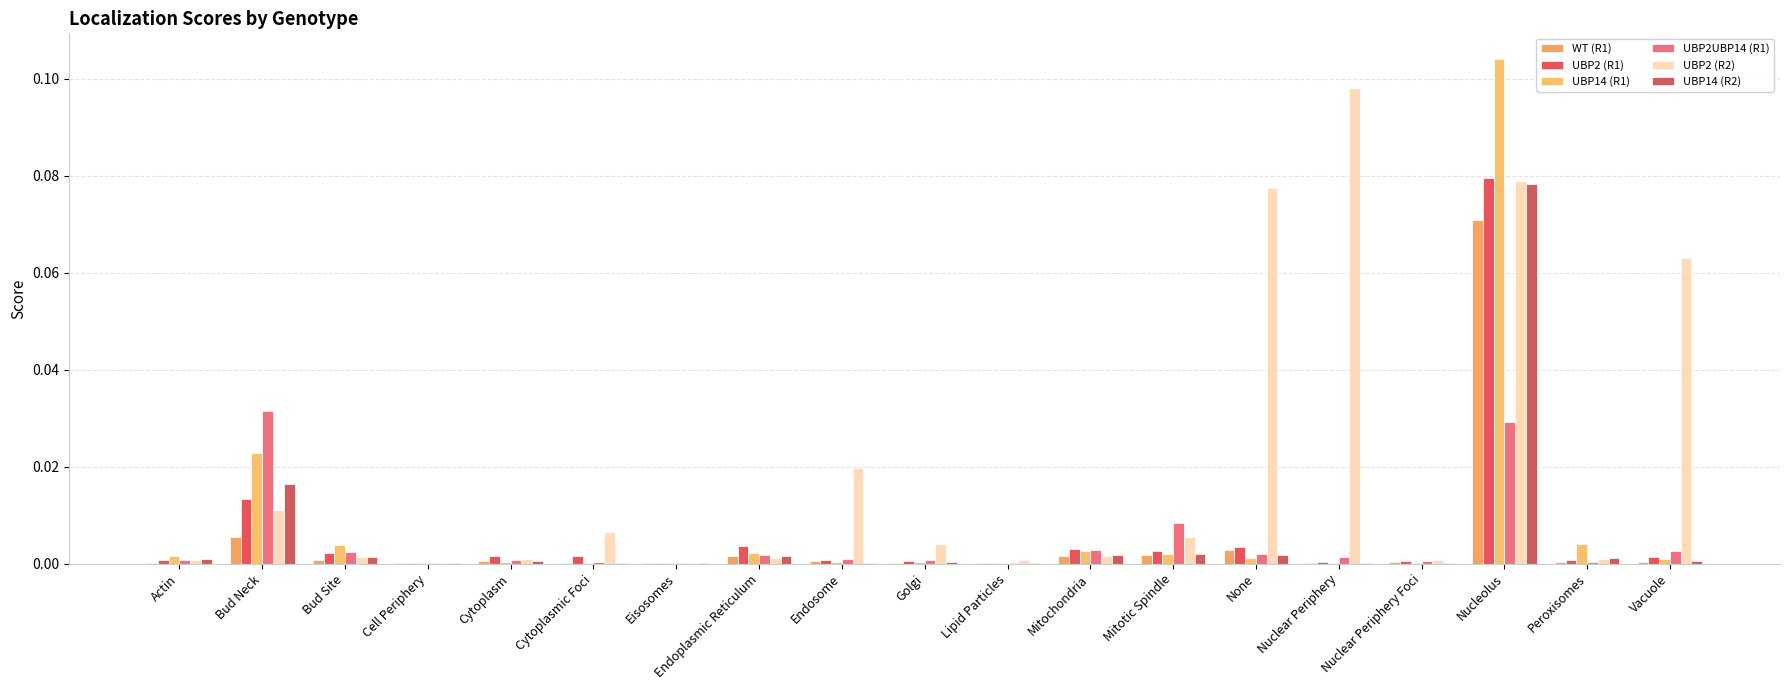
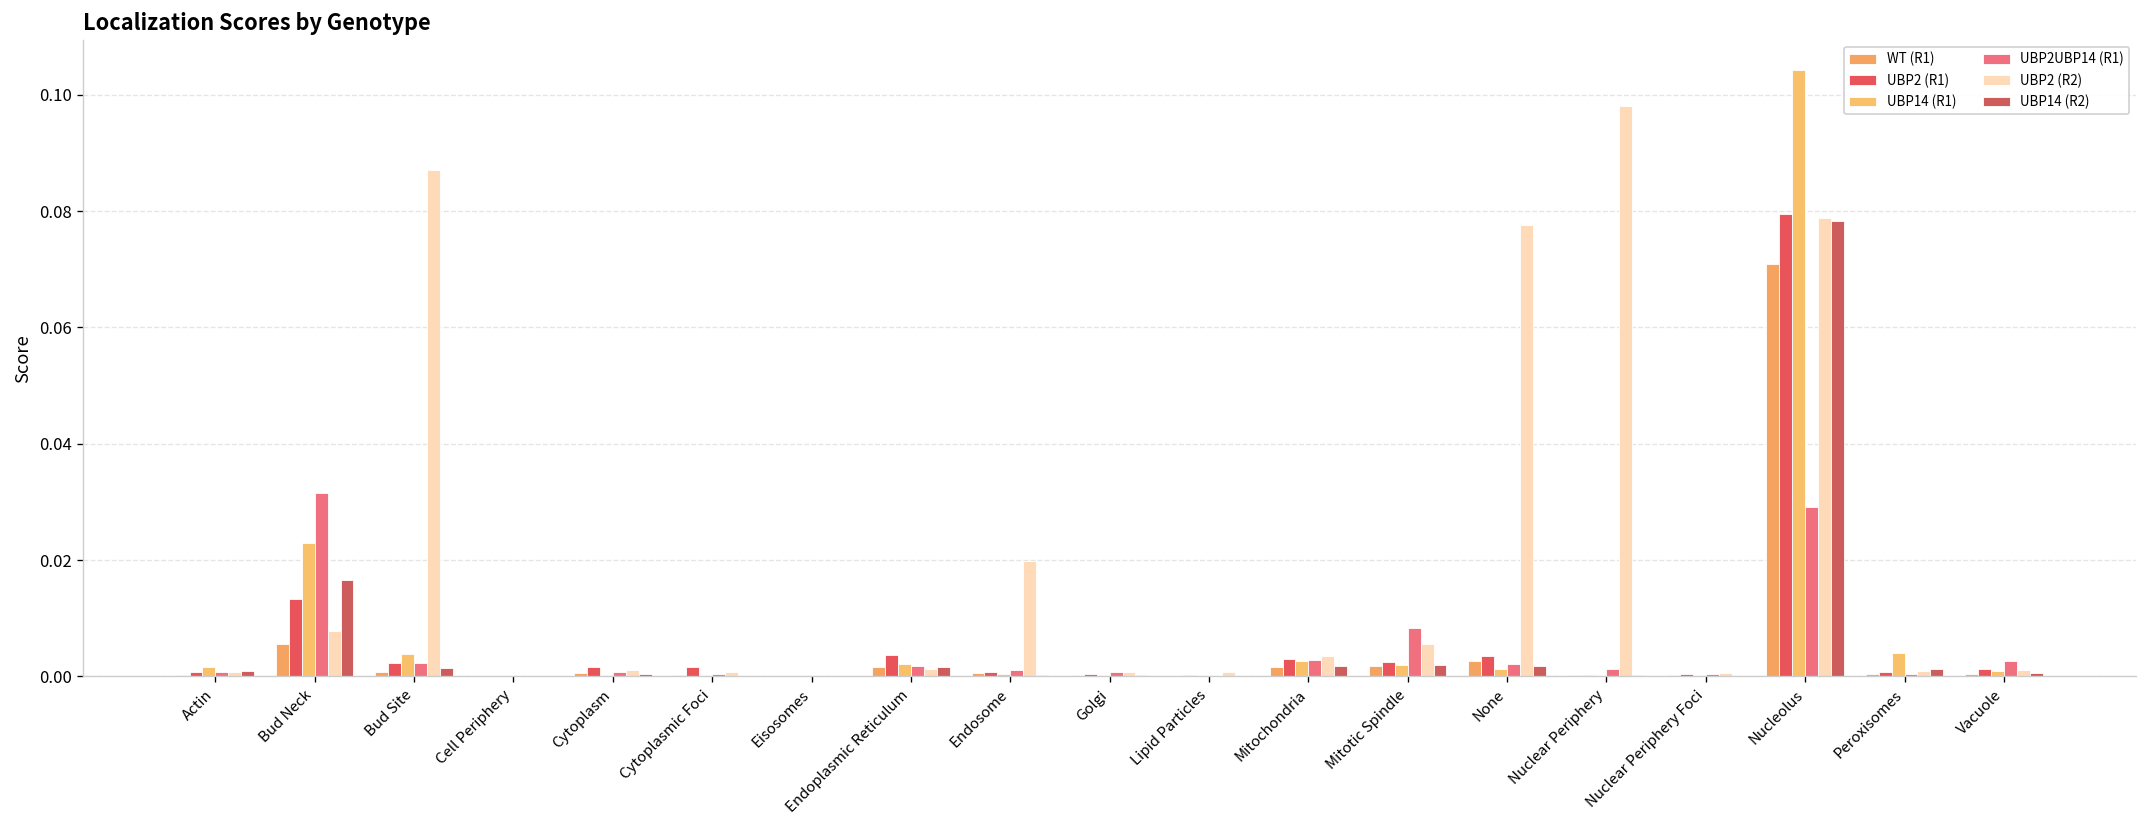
UBP2 (R2), Bud Neck: 0.011 -> 0.008
UBP2 (R2), Bud Site: 0.001 -> 0.087
UBP2 (R2), Cytoplasmic Foci: 0.007 -> 0.001
UBP2 (R2), Golgi: 0.004 -> 0.001
UBP2 (R2), Mitochondria: 0.002 -> 0.003
UBP2 (R2), Vacuole: 0.063 -> 0.001
